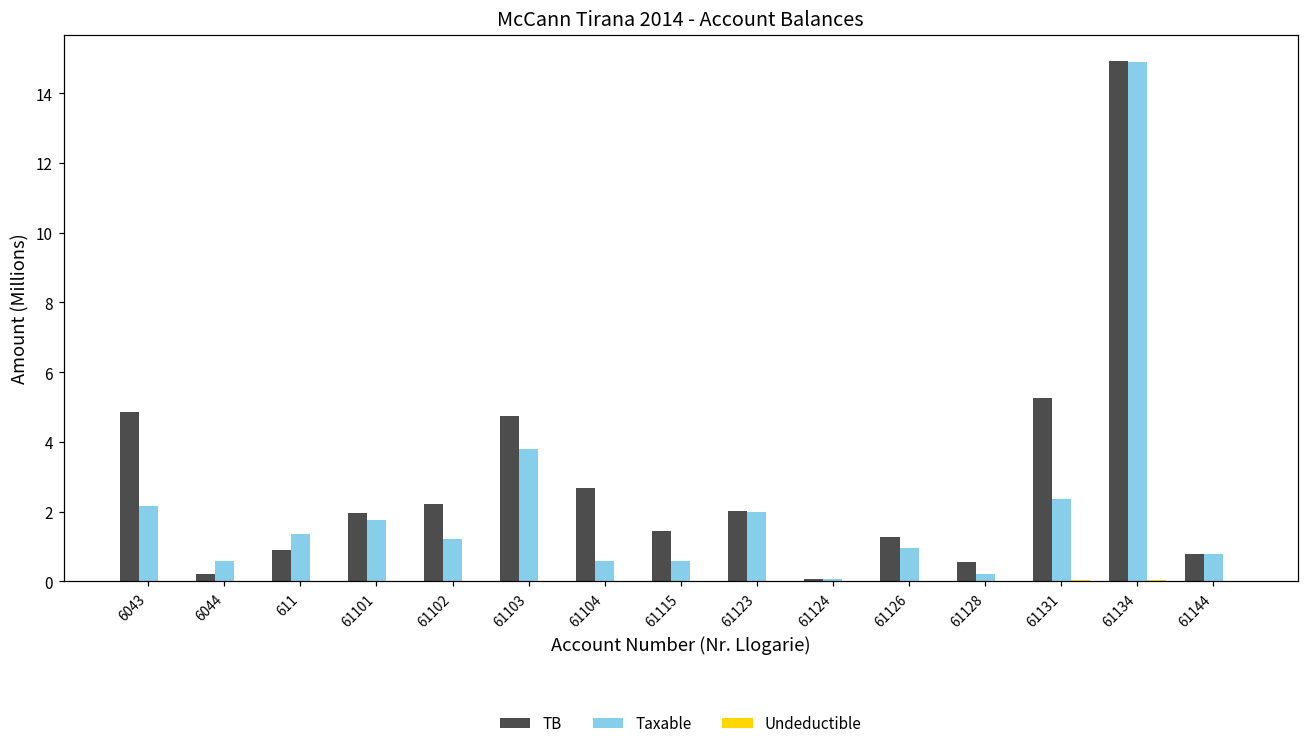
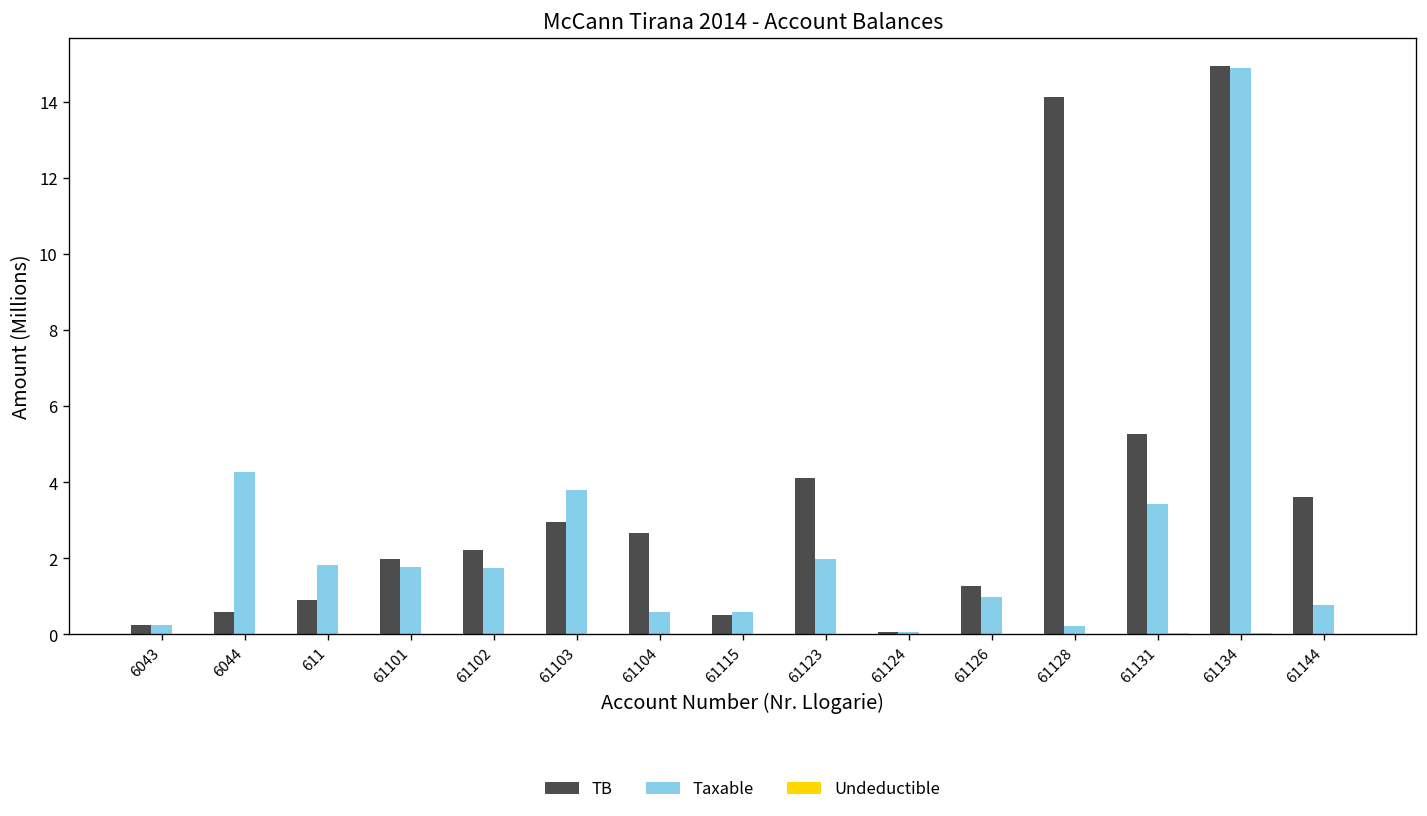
TB, 6043: 4.9 -> 0.3
Taxable, 6043: 2.2 -> 0.3
TB, 6044: 0.2 -> 0.6
Taxable, 6044: 0.6 -> 4.3
Taxable, 611: 1.4 -> 1.8
Taxable, 61102: 1.2 -> 1.7
TB, 61103: 4.7 -> 3.0
TB, 61115: 1.4 -> 0.5
TB, 61123: 2.0 -> 4.1
TB, 61128: 0.6 -> 14.1
Taxable, 61131: 2.4 -> 3.4
TB, 61144: 0.8 -> 3.6
